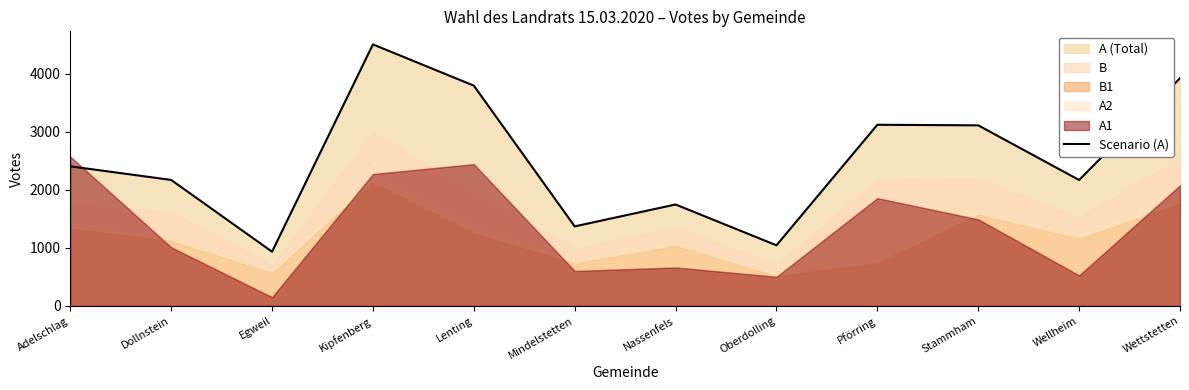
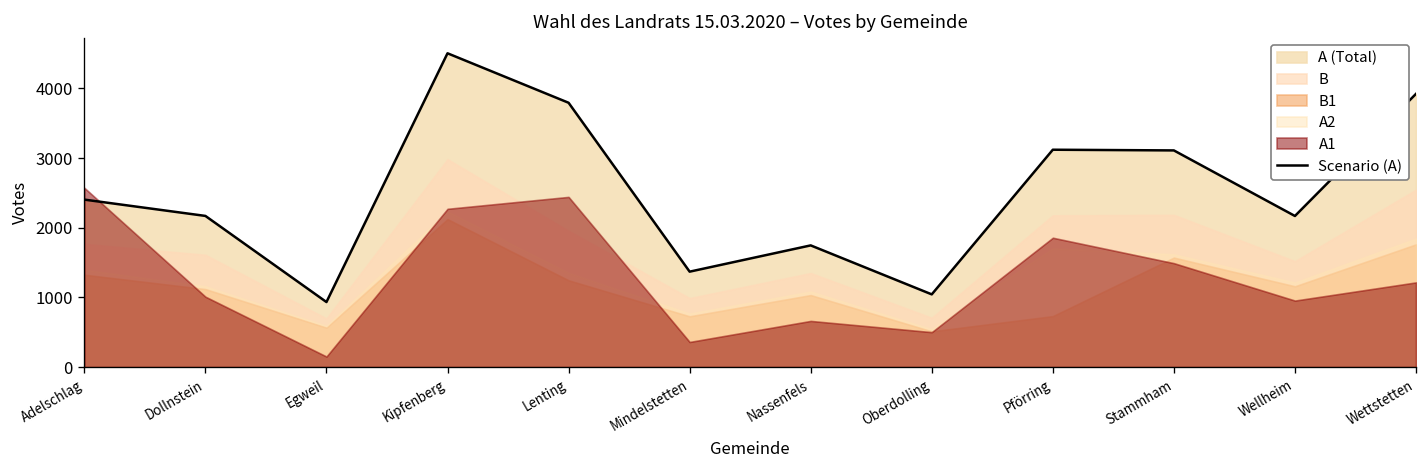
A1, Mindelstetten: 600 -> 400
A1, Wellheim: 500 -> 1000
A1, Wettstetten: 2100 -> 1200
